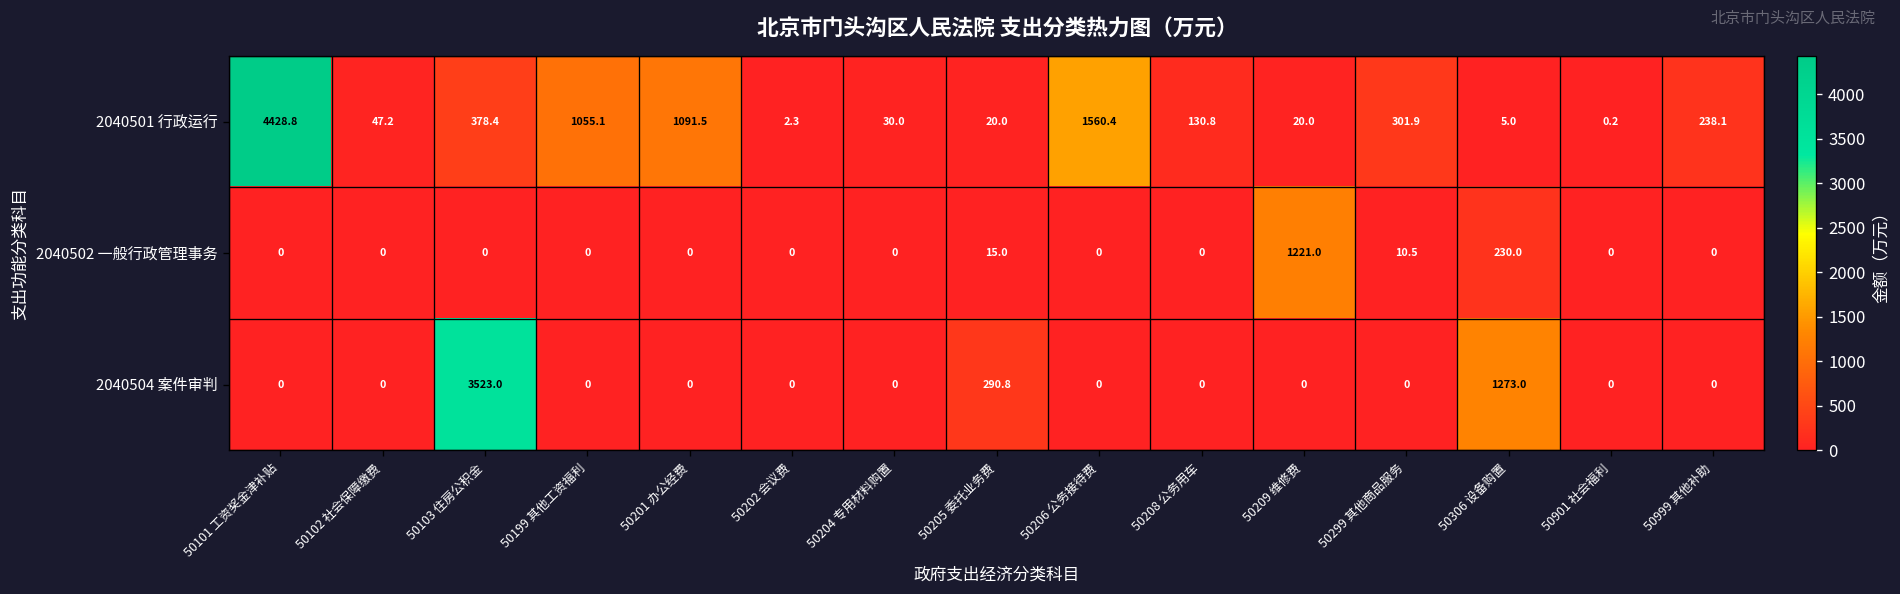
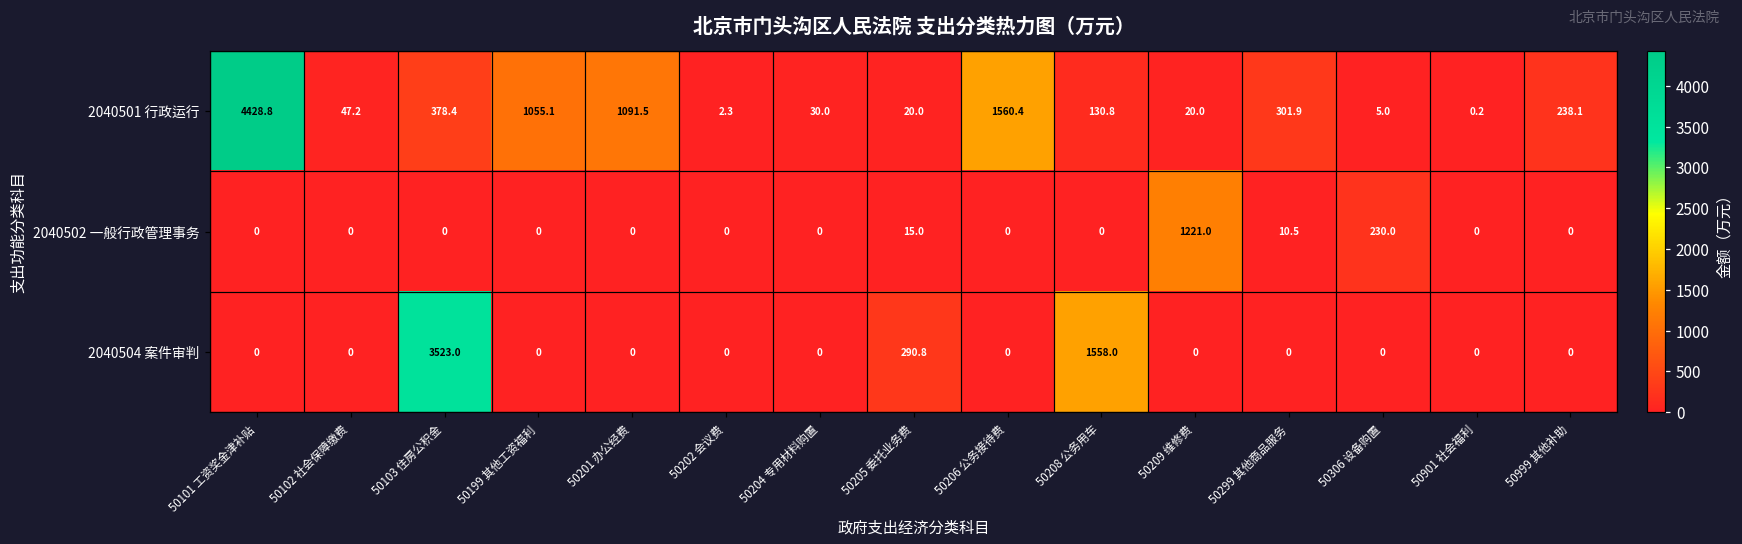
2040504 案件审判, 50208 公务用车: 0 -> 1558.0
2040504 案件审判, 50306 设备购置: 1273.0 -> 0
